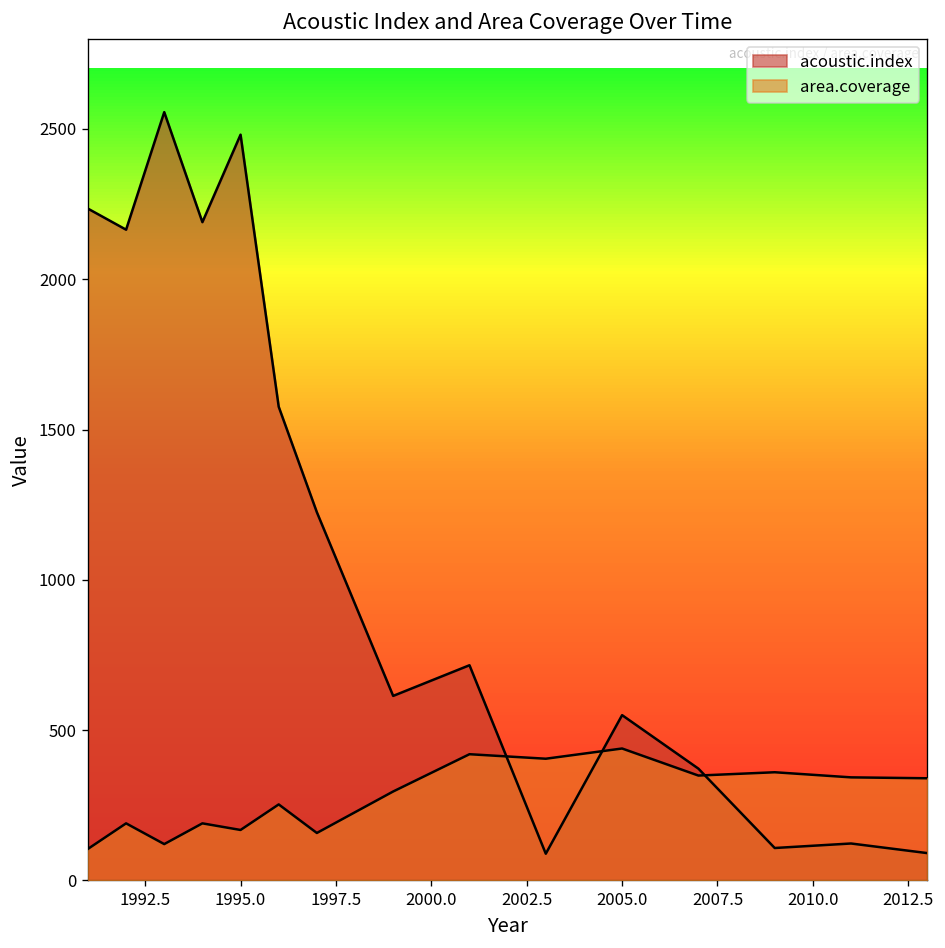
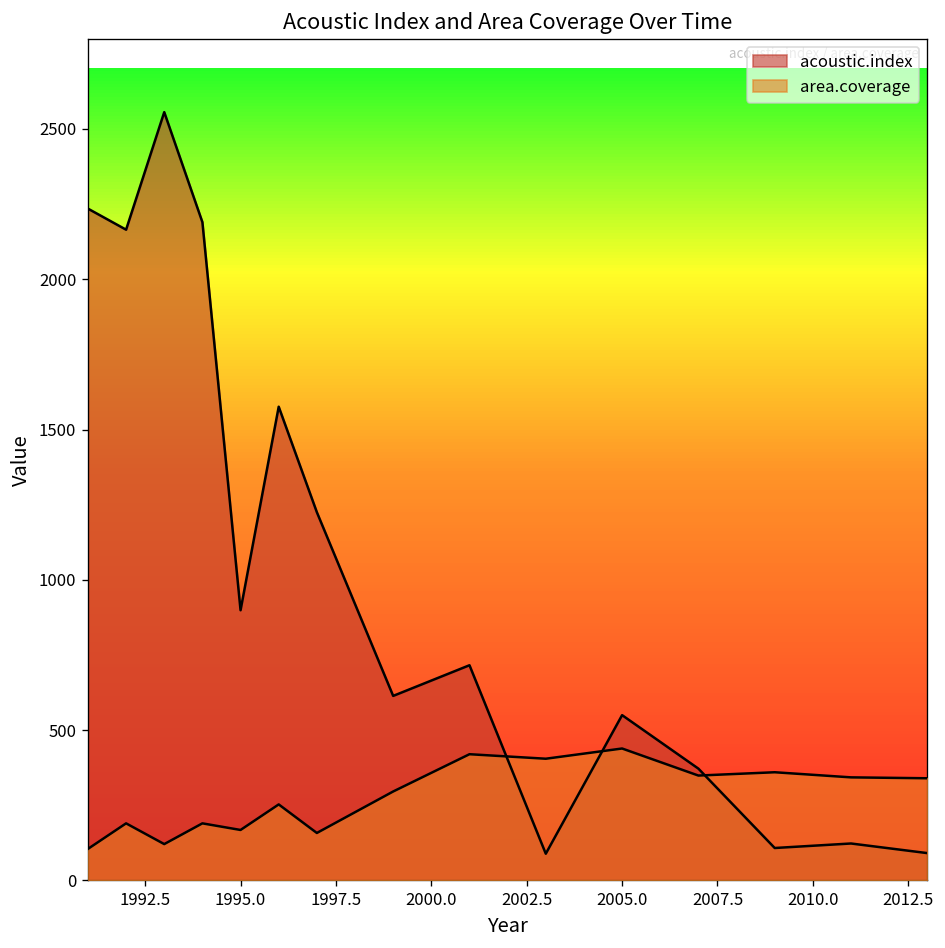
acoustic.index, 1995.0: 2480 -> 900
